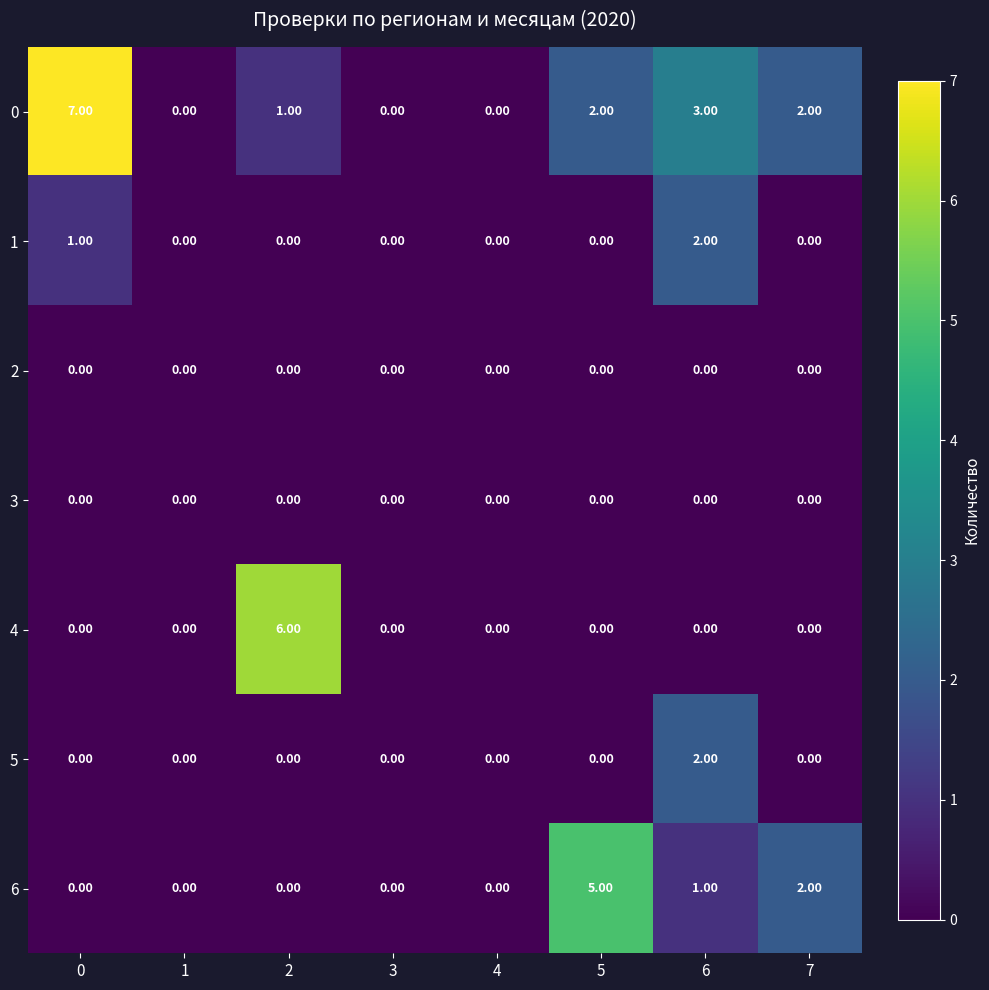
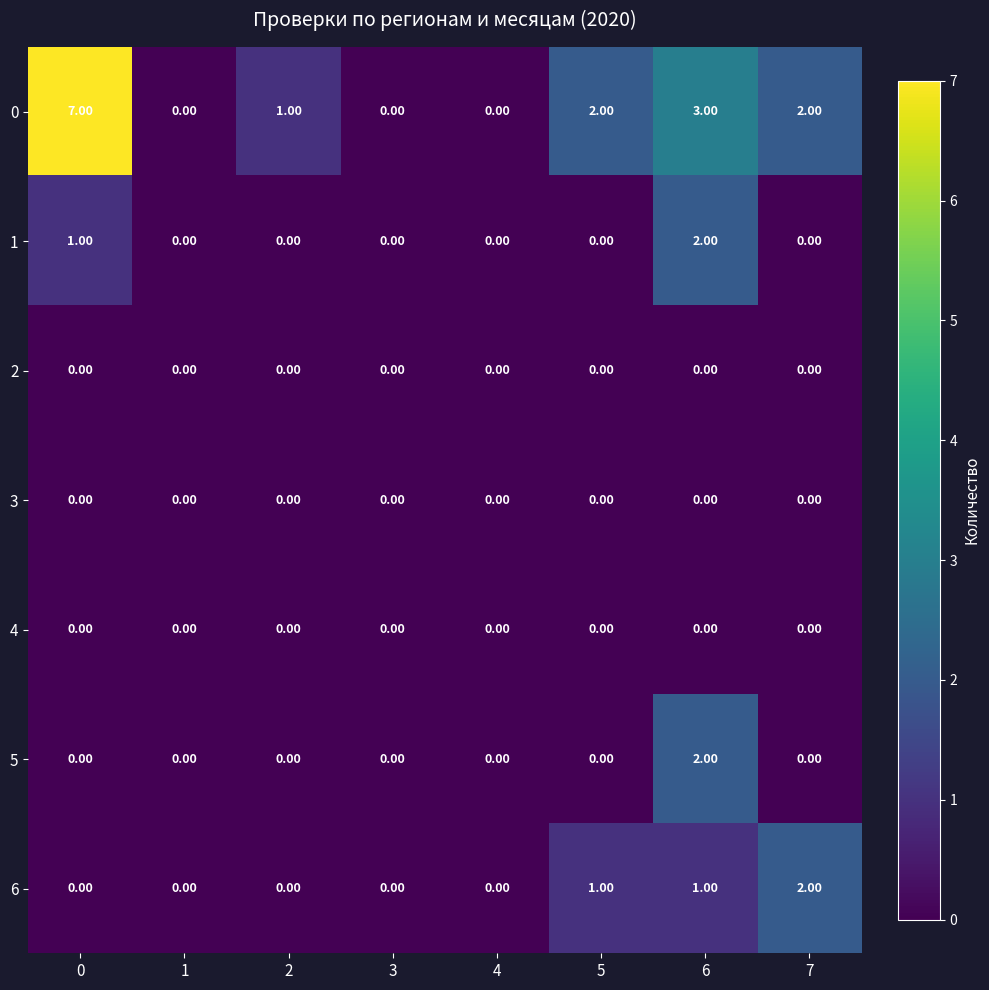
4, 2: 6.00 -> 0.00
6, 5: 5.00 -> 1.00
